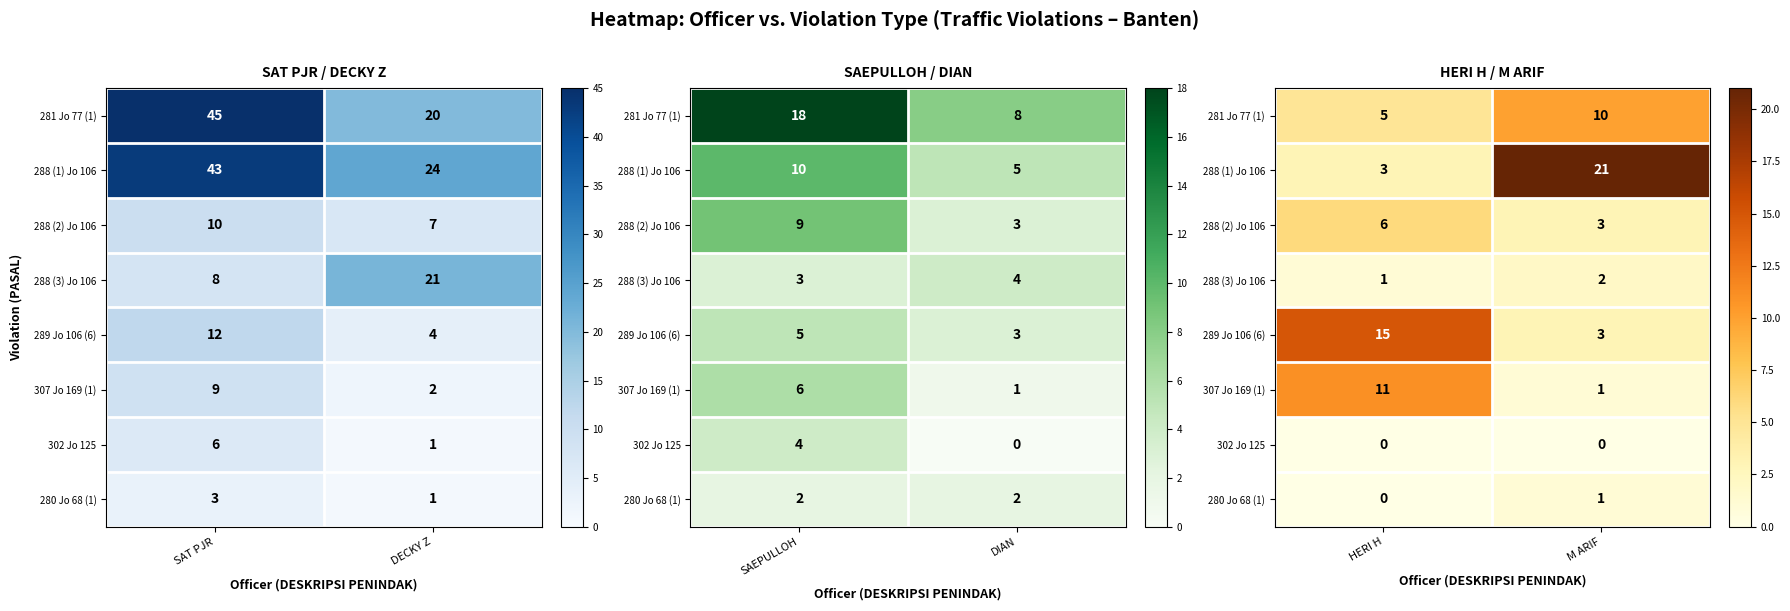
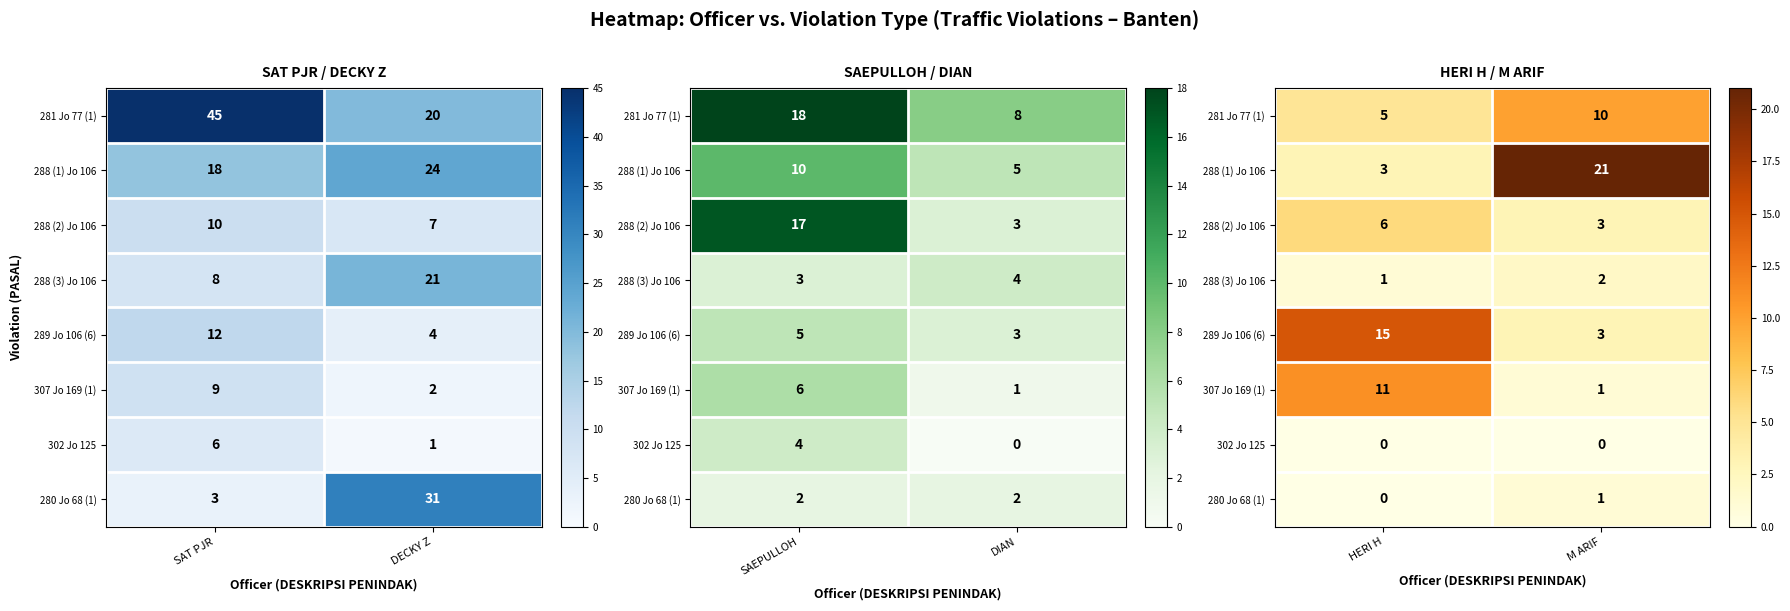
SAT PJR / DECKY Z, 288 (1) Jo 106, SAT PJR: 43 -> 18
SAT PJR / DECKY Z, 280 Jo 68 (1), DECKY Z: 1 -> 31
SAEPULLOH / DIAN, 288 (2) Jo 106, SAEPULLOH: 9 -> 17
